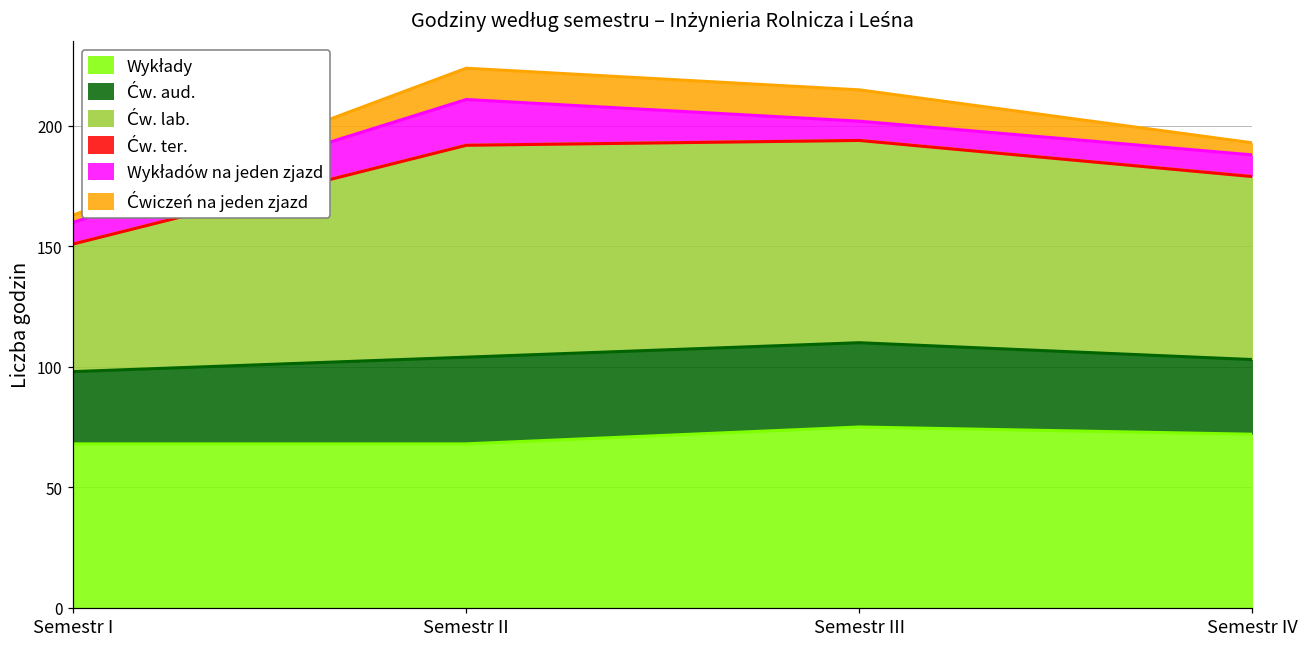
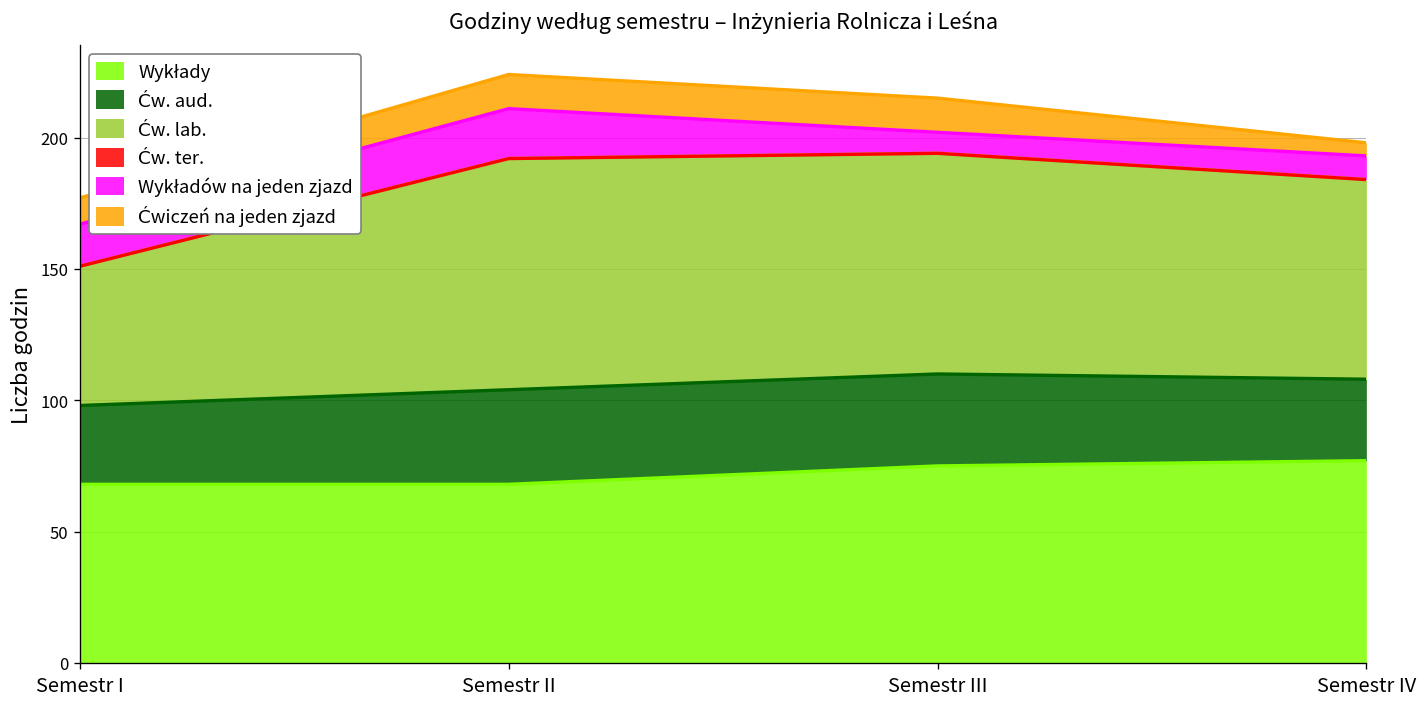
Wykładów na jeden zjazd, Semestr I: 9 -> 16
Ćwiczeń na jeden zjazd, Semestr I: 3 -> 10
Wykłady, Semestr IV: 72 -> 77
